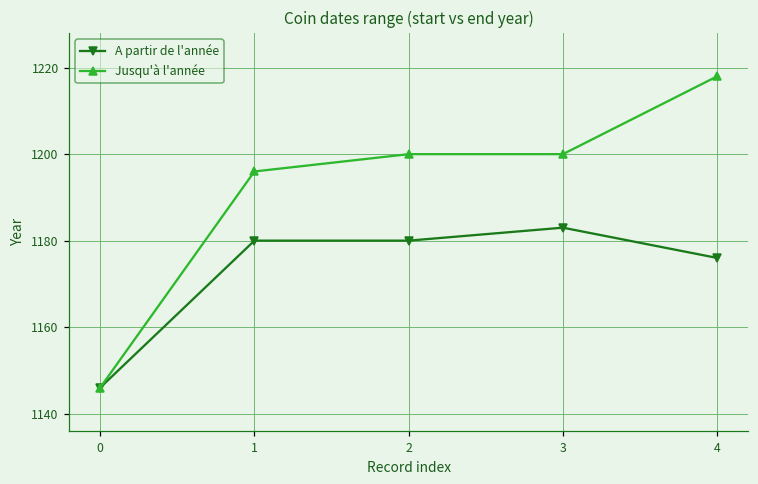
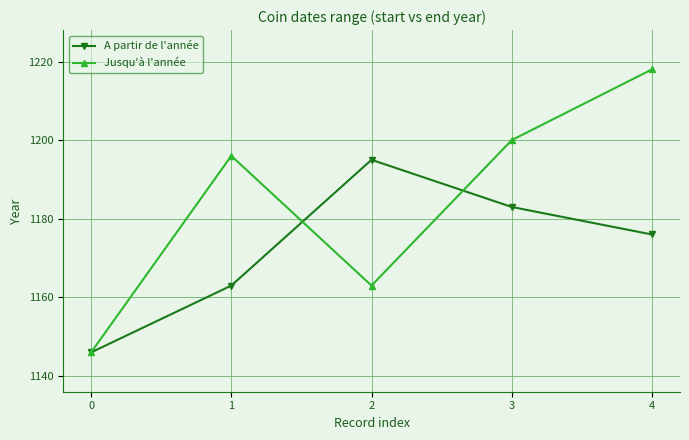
A partir de l'année, 1: 1180 -> 1163
A partir de l'année, 2: 1180 -> 1195
Jusqu'à l'année, 2: 1200 -> 1163
